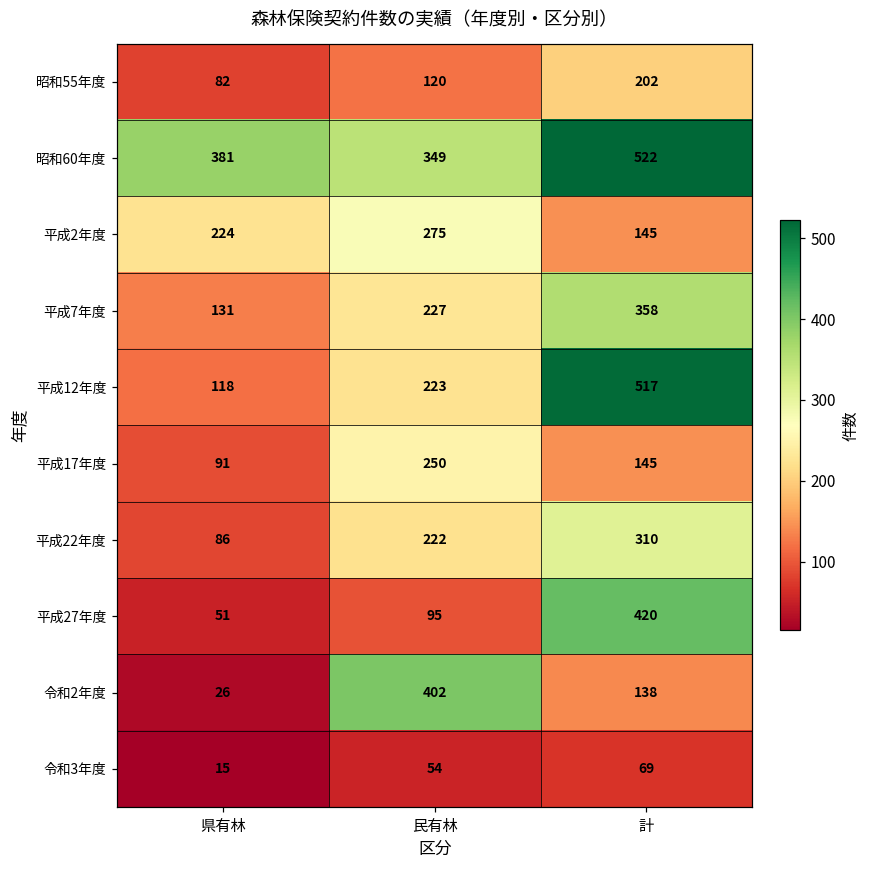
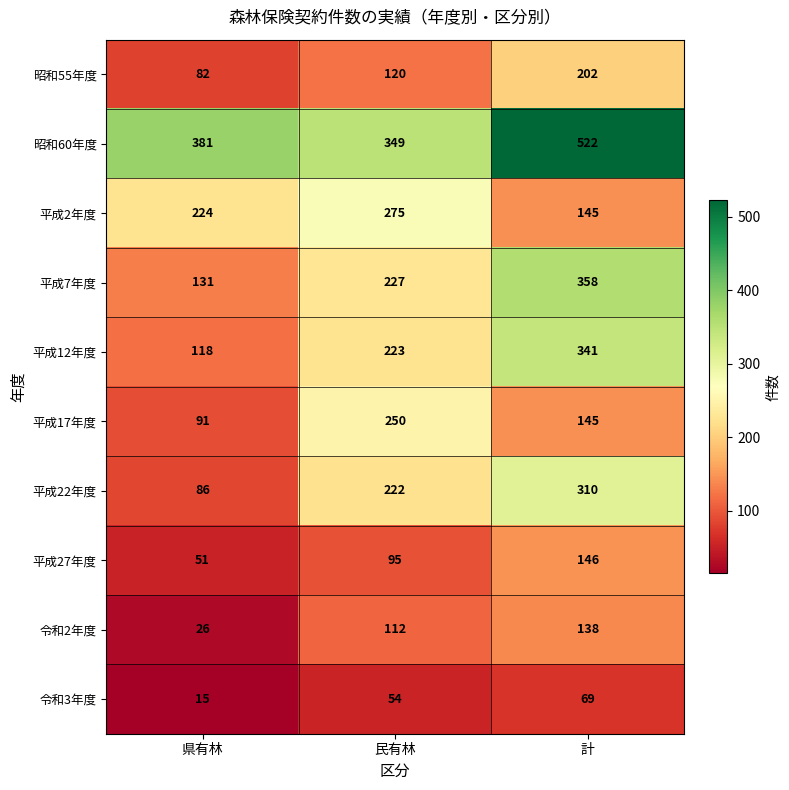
平成12年度, 計: 517 -> 341
平成27年度, 計: 420 -> 146
令和2年度, 民有林: 402 -> 112
